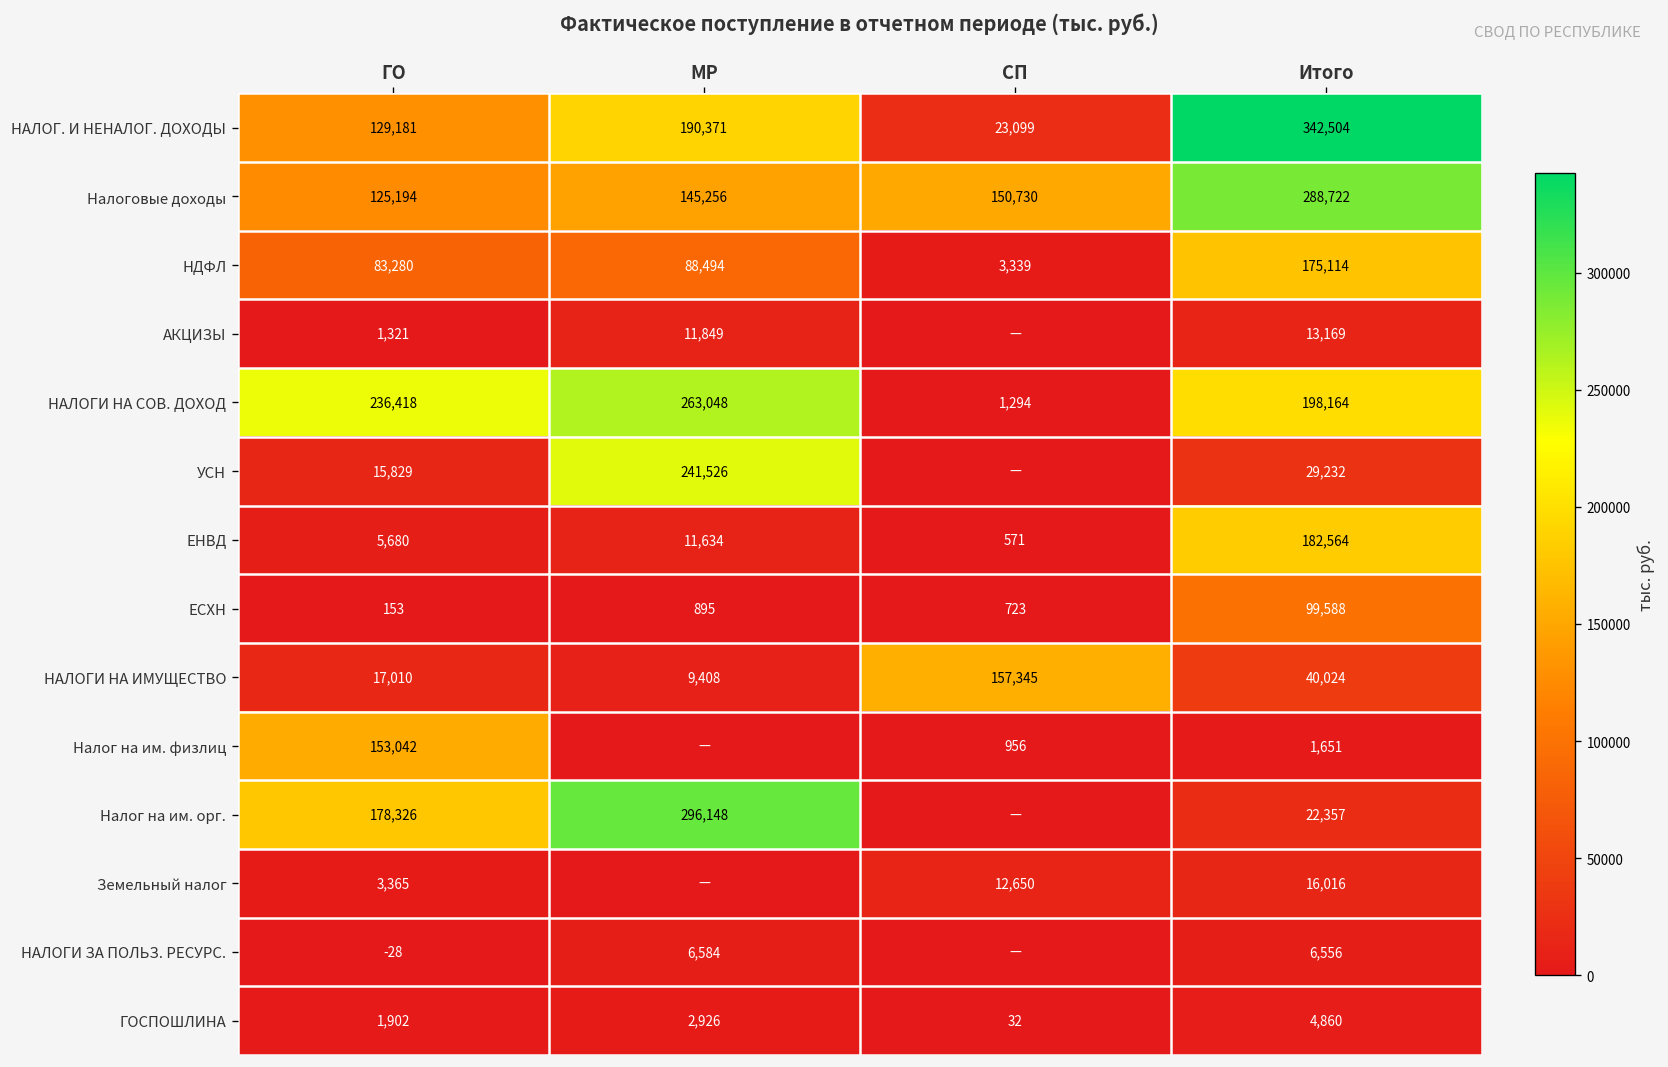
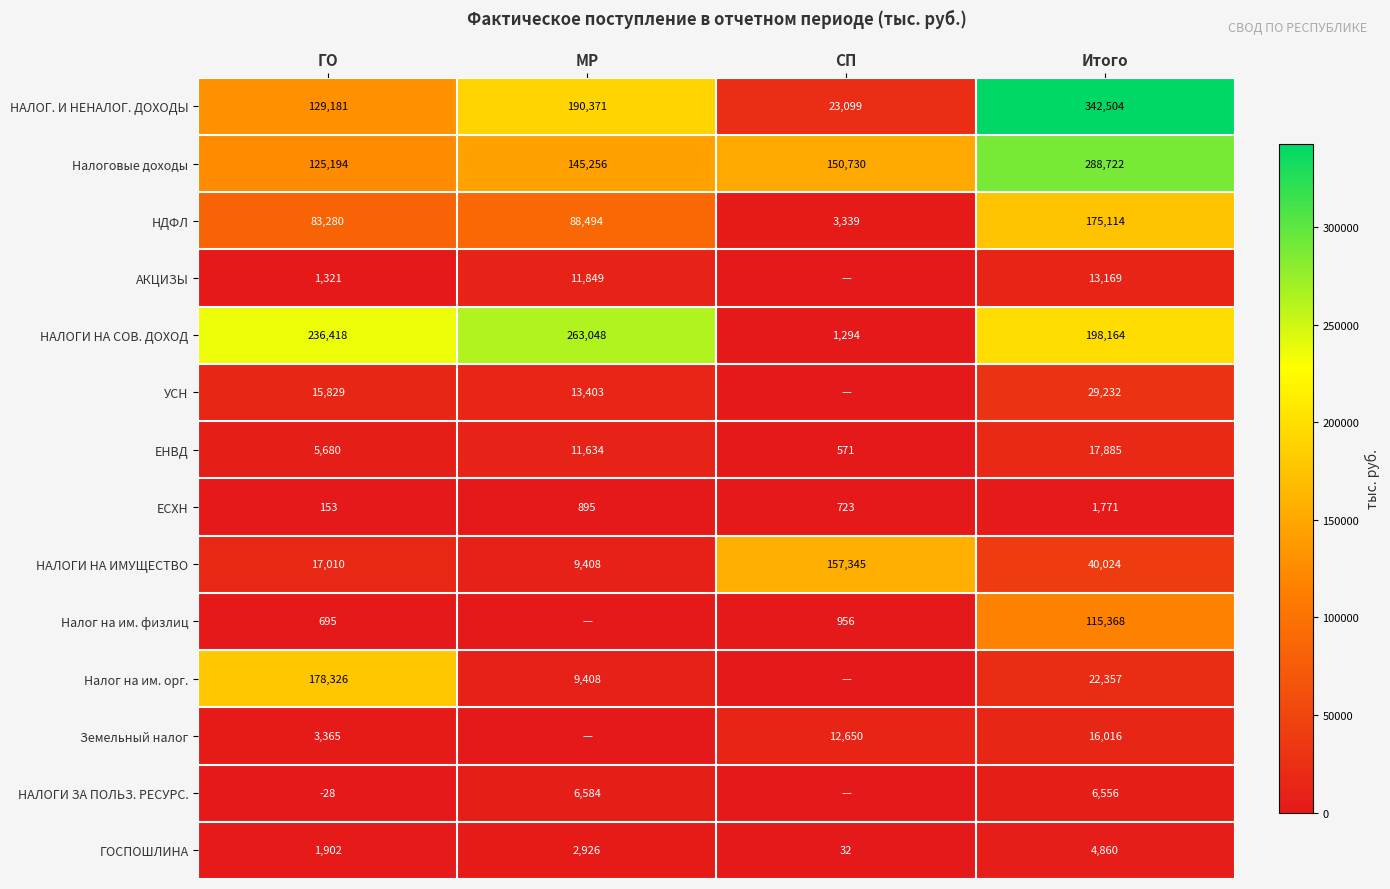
УСН, МР: 241,526 -> 13,403
ЕНВД, Итого: 182,564 -> 17,885
ЕСХН, Итого: 99,588 -> 1,771
Налог на им. физлиц, ГО: 153,042 -> 695
Налог на им. физлиц, Итого: 1,651 -> 115,368
Налог на им. орг., МР: 296,148 -> 9,408
